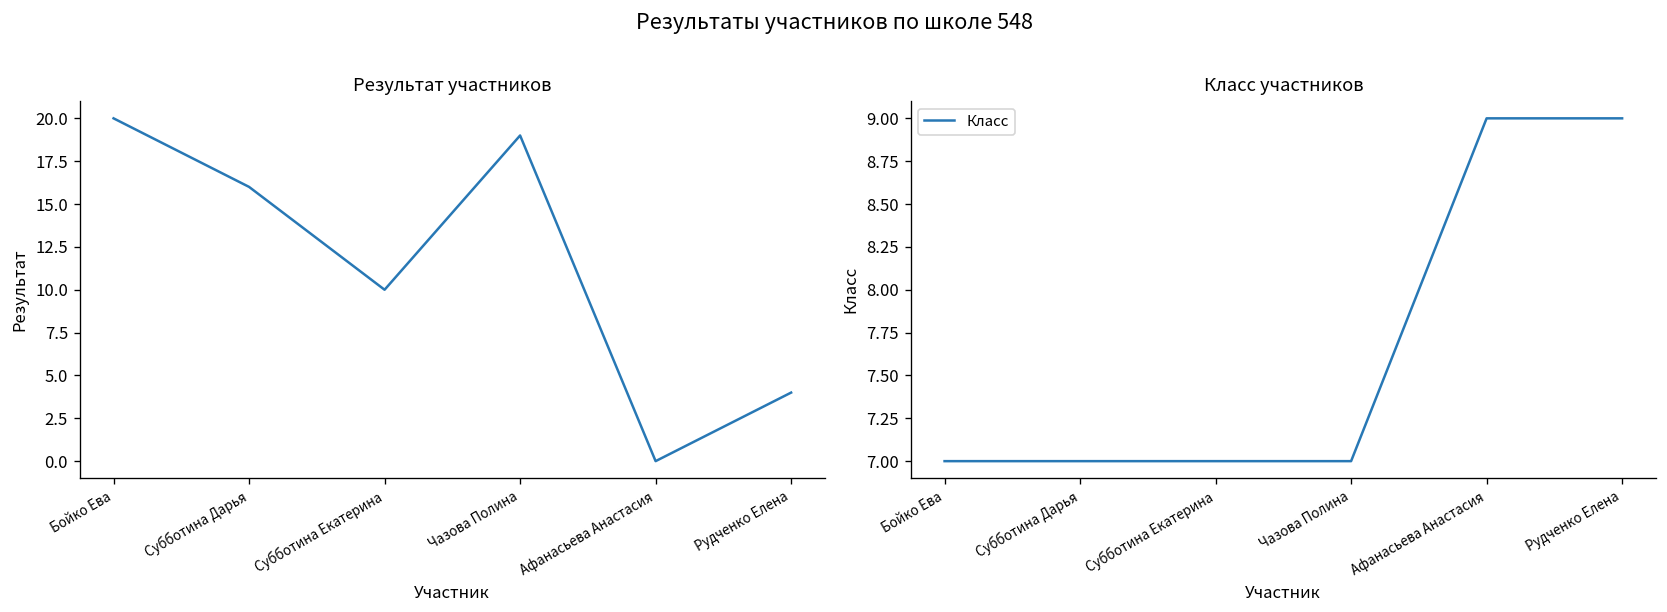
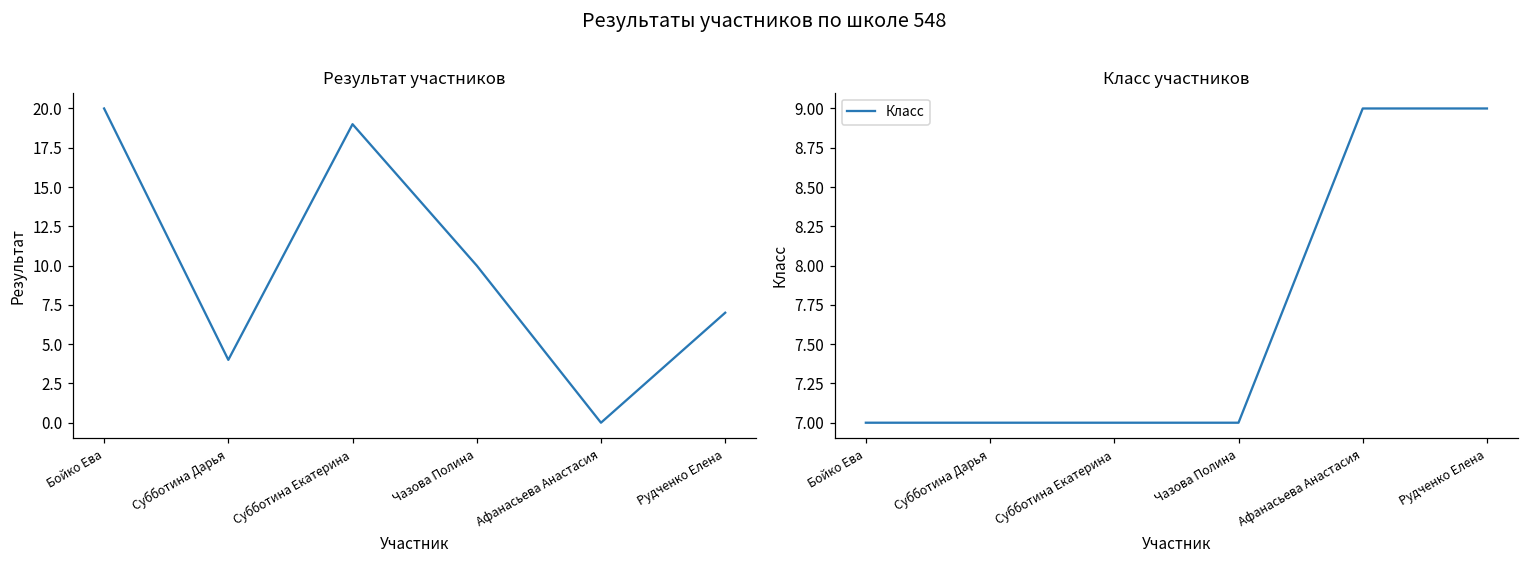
Результат участников, Субботина Дарья: 16 -> 4
Результат участников, Субботина Екатерина: 10 -> 19
Результат участников, Чазова Полина: 19 -> 10
Результат участников, Рудченко Елена: 4 -> 7
